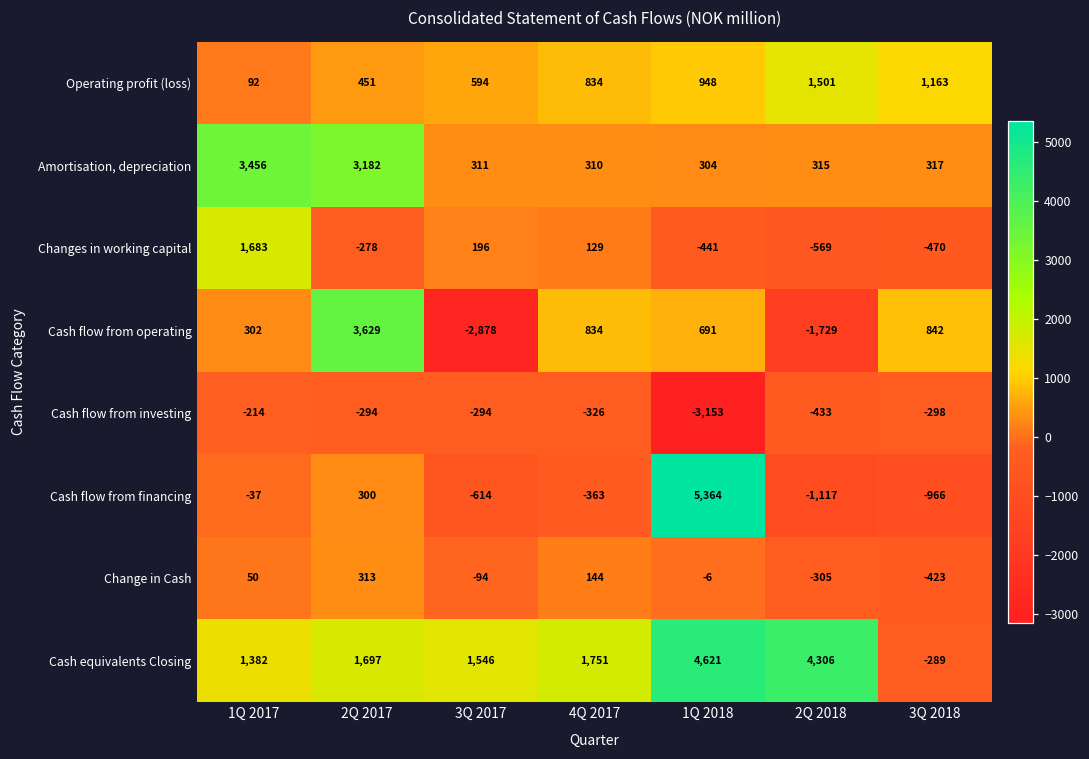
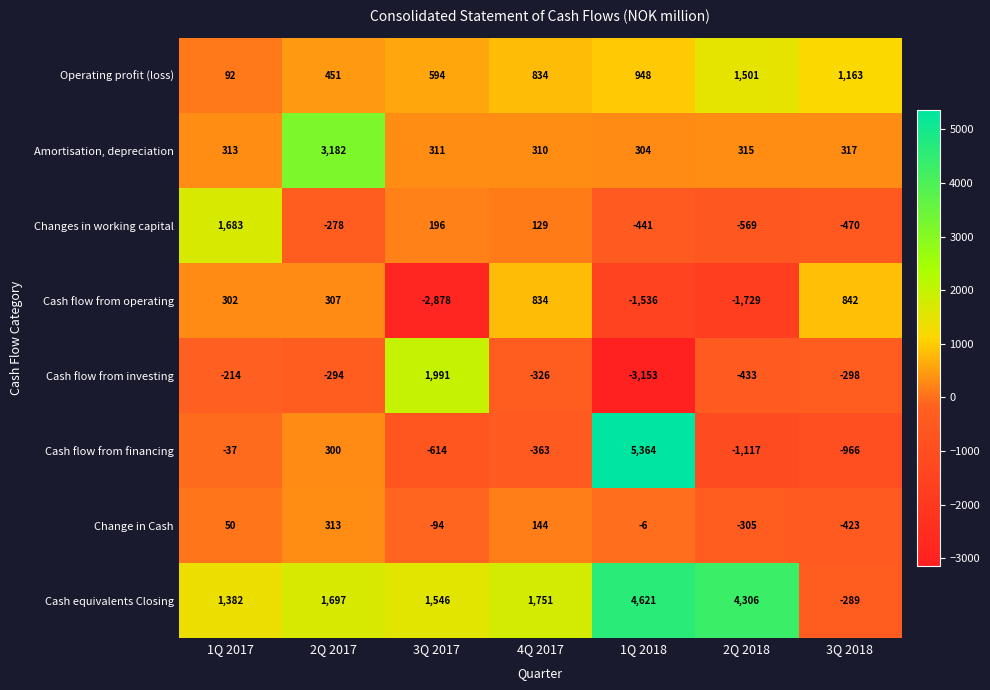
Amortisation, depreciation, 1Q 2017: 3,456 -> 313
Cash flow from operating, 2Q 2017: 3,629 -> 307
Cash flow from operating, 1Q 2018: 691 -> -1,536
Cash flow from investing, 3Q 2017: -294 -> 1,991
